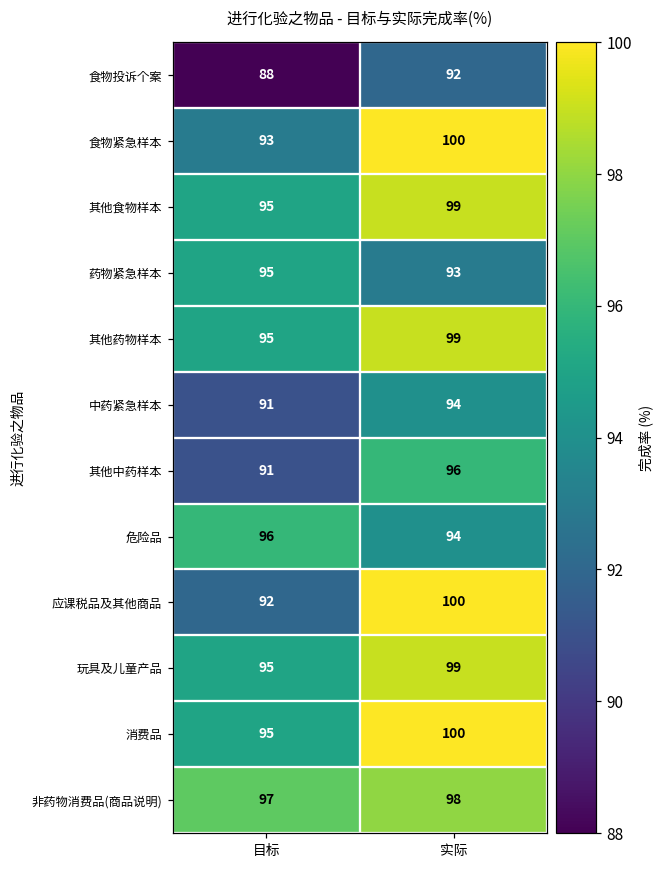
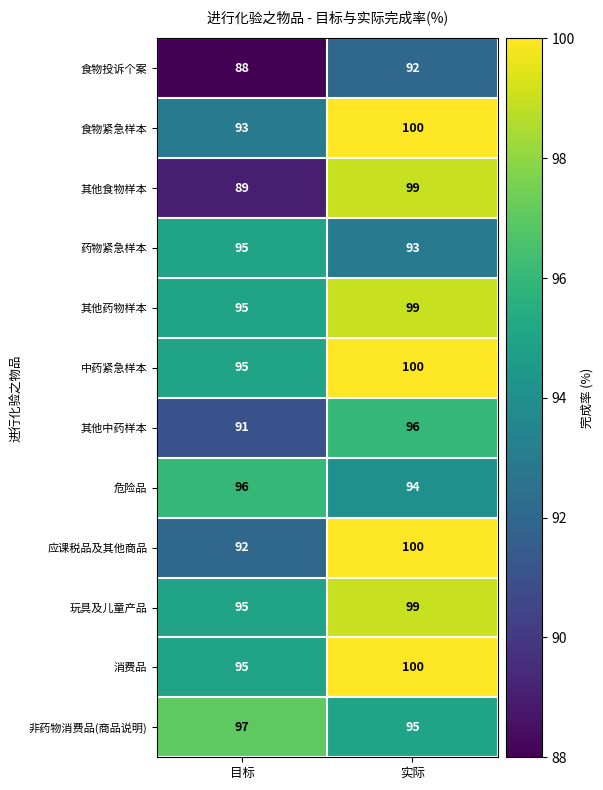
其他食物样本, 目标: 95 -> 89
中药紧急样本, 目标: 91 -> 95
中药紧急样本, 实际: 94 -> 100
非药物消费品(商品说明), 实际: 98 -> 95
